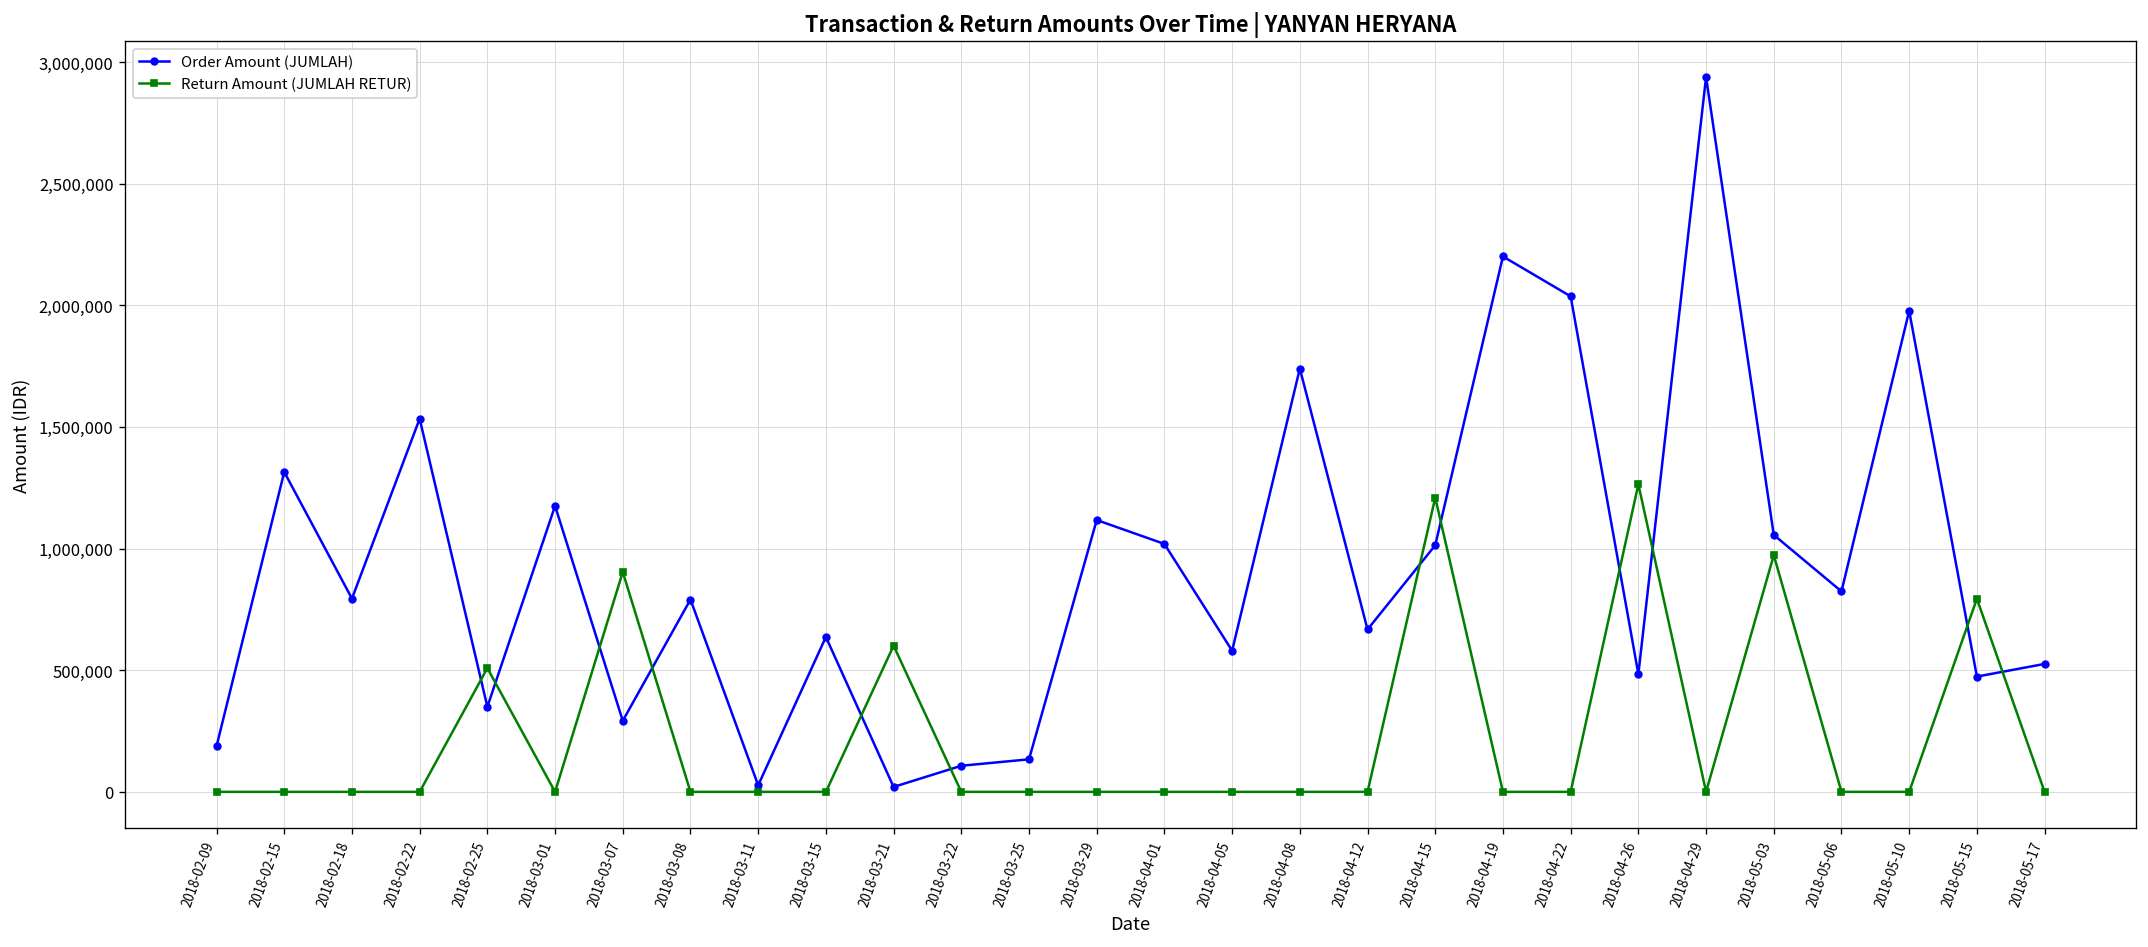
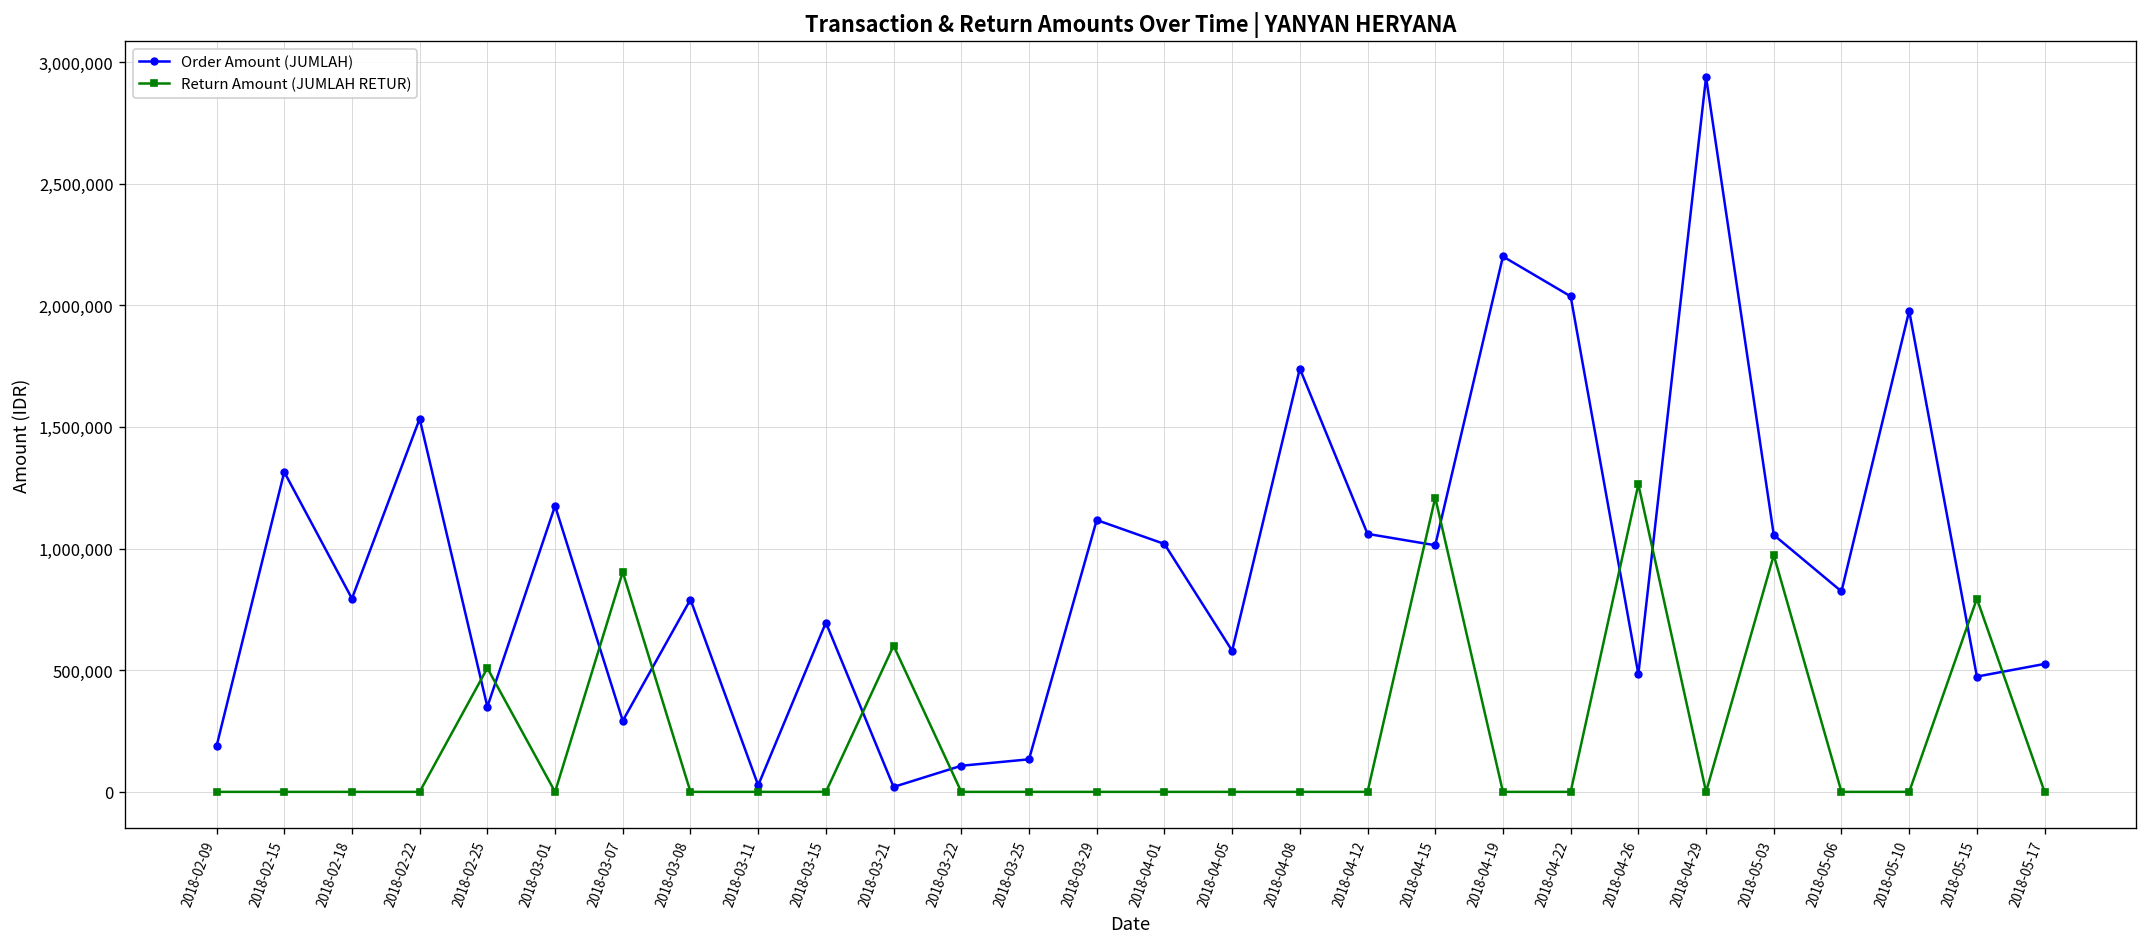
Order Amount (JUMLAH), 2018-03-15: 640,000 -> 700,000
Order Amount (JUMLAH), 2018-04-12: 670,000 -> 1,060,000
